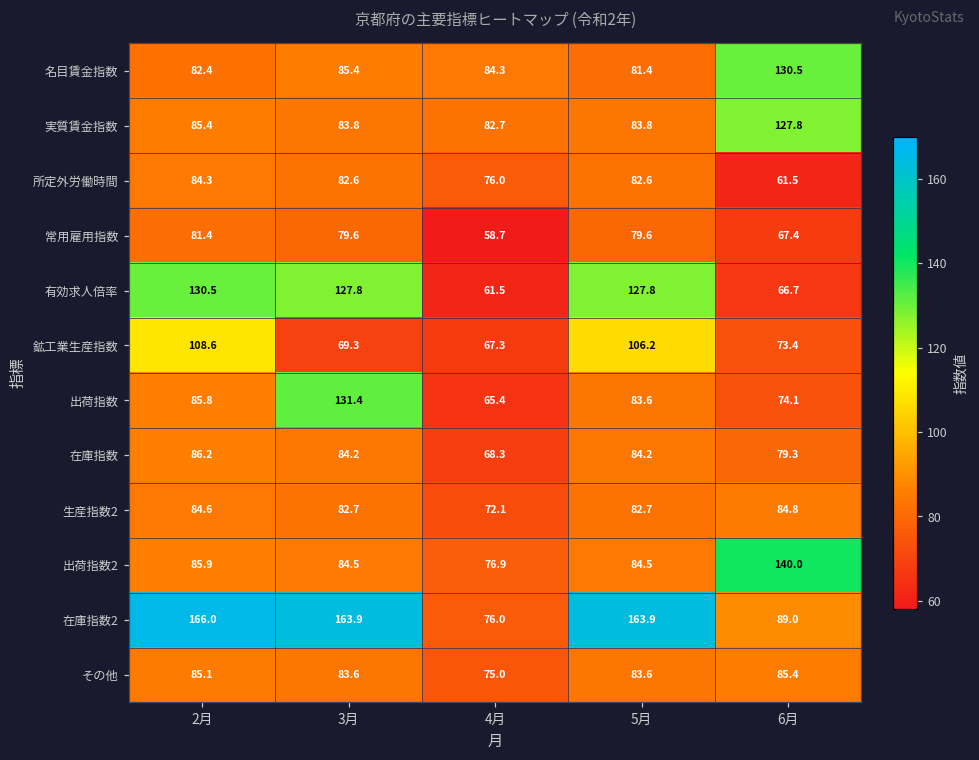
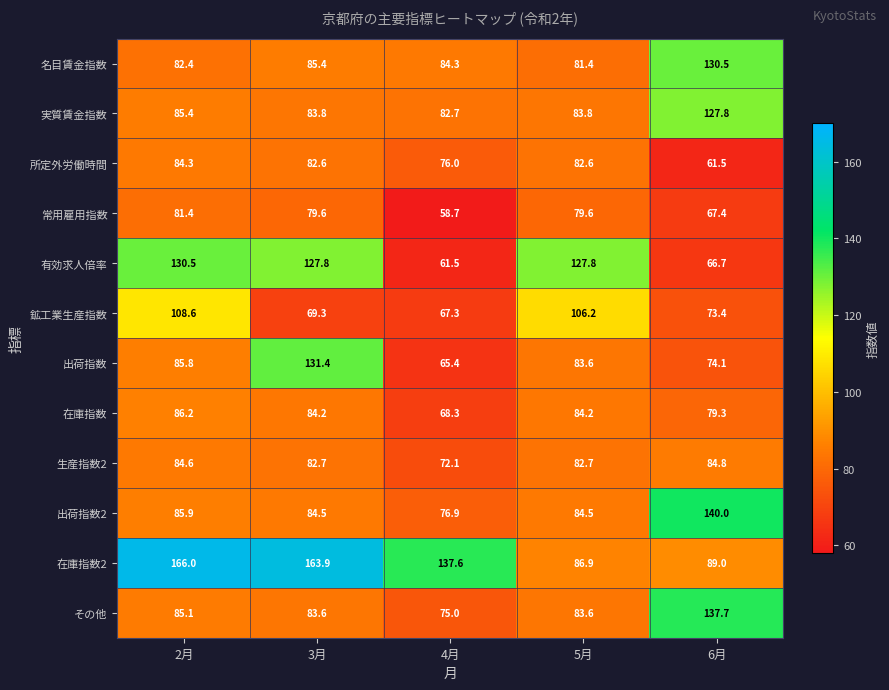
在庫指数2, 4月: 76.0 -> 137.6
在庫指数2, 5月: 163.9 -> 86.9
その他, 6月: 85.4 -> 137.7
